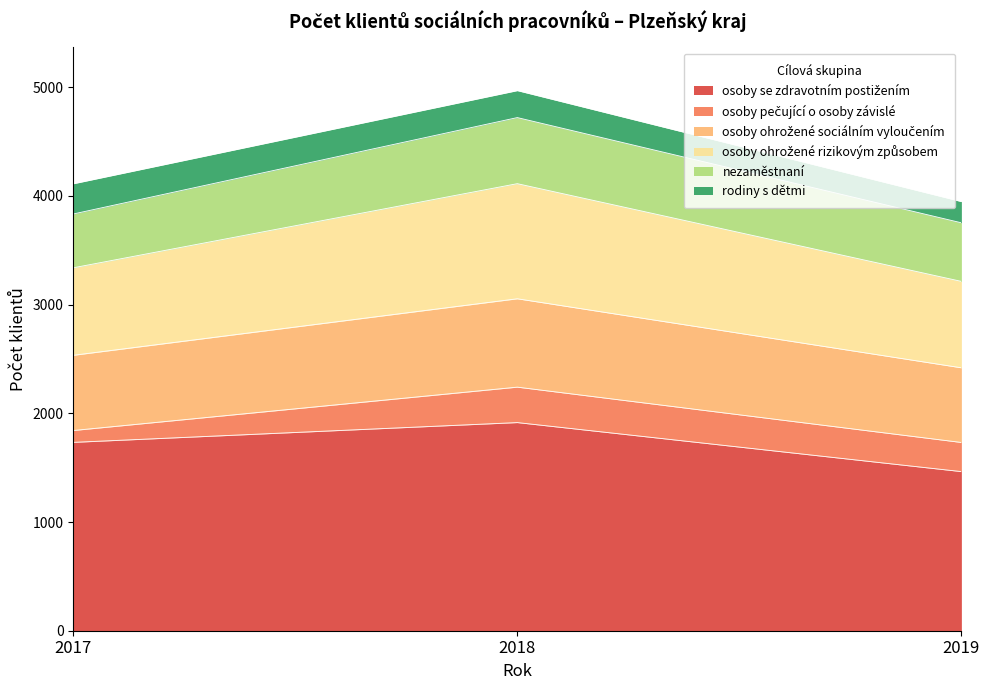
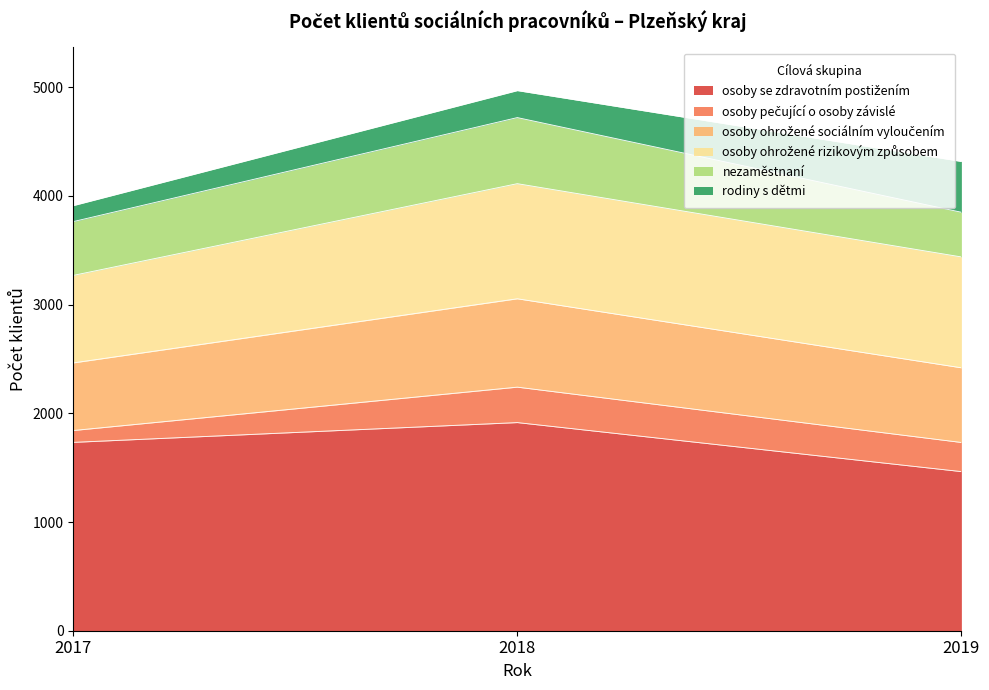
osoby ohrožené sociálním vyloučením, 2017: 690 -> 620
rodiny s dětmi, 2017: 280 -> 150
osoby ohrožené rizikovým způsobem, 2019: 800 -> 1020
nezaměstnaní, 2019: 540 -> 410
rodiny s dětmi, 2019: 200 -> 470
